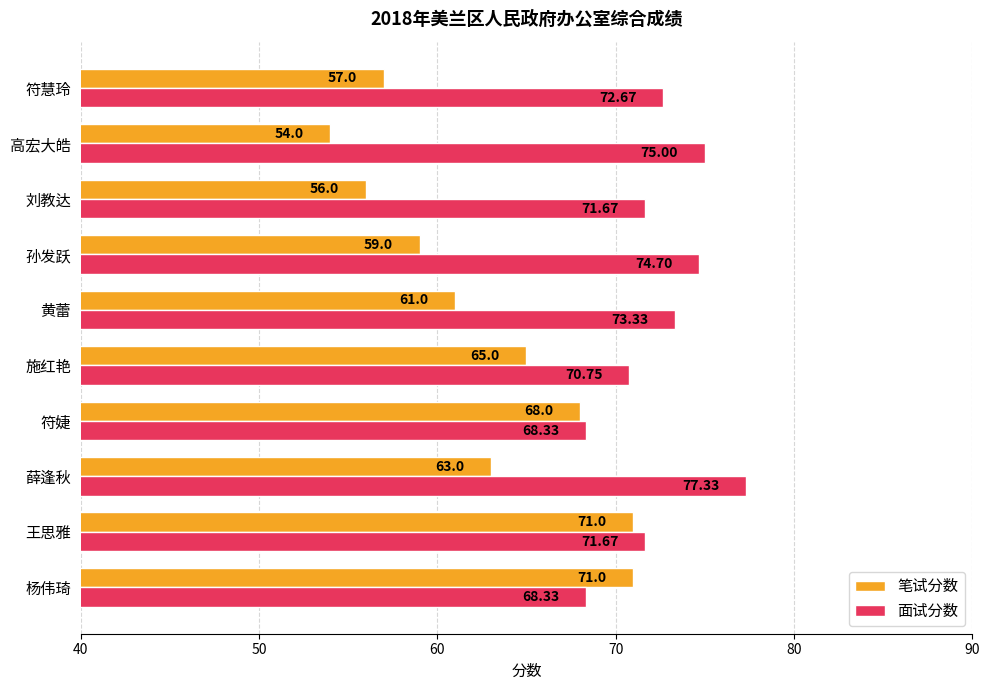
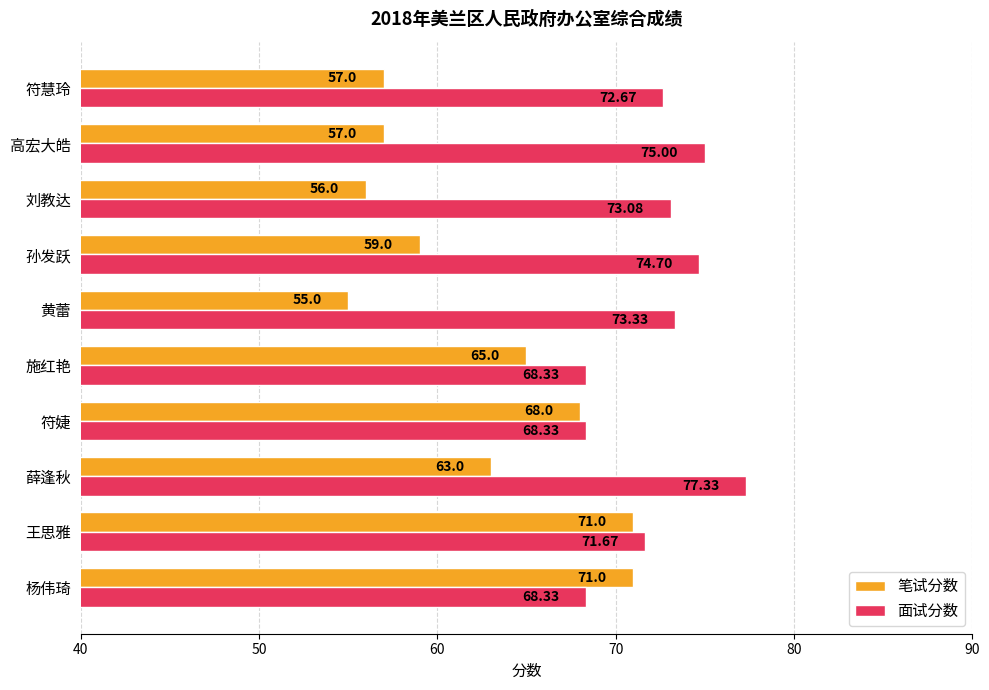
笔试分数, 高宏大皓: 54.0 -> 57.0
面试分数, 刘教达: 71.67 -> 73.08
笔试分数, 黄蕾: 61.0 -> 55.0
面试分数, 施红艳: 70.75 -> 68.33
